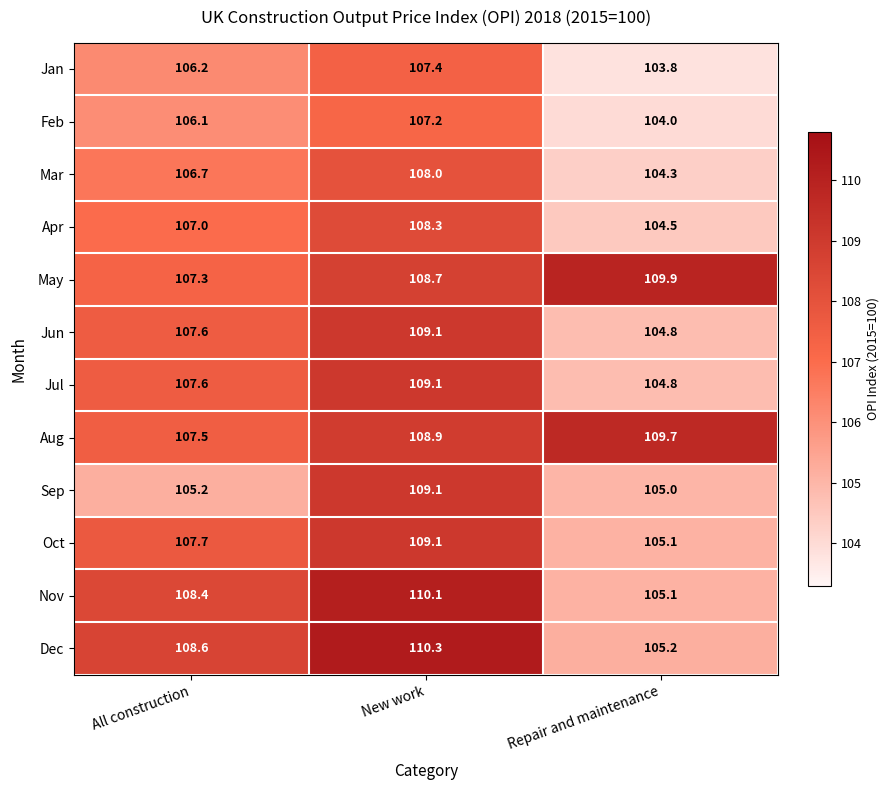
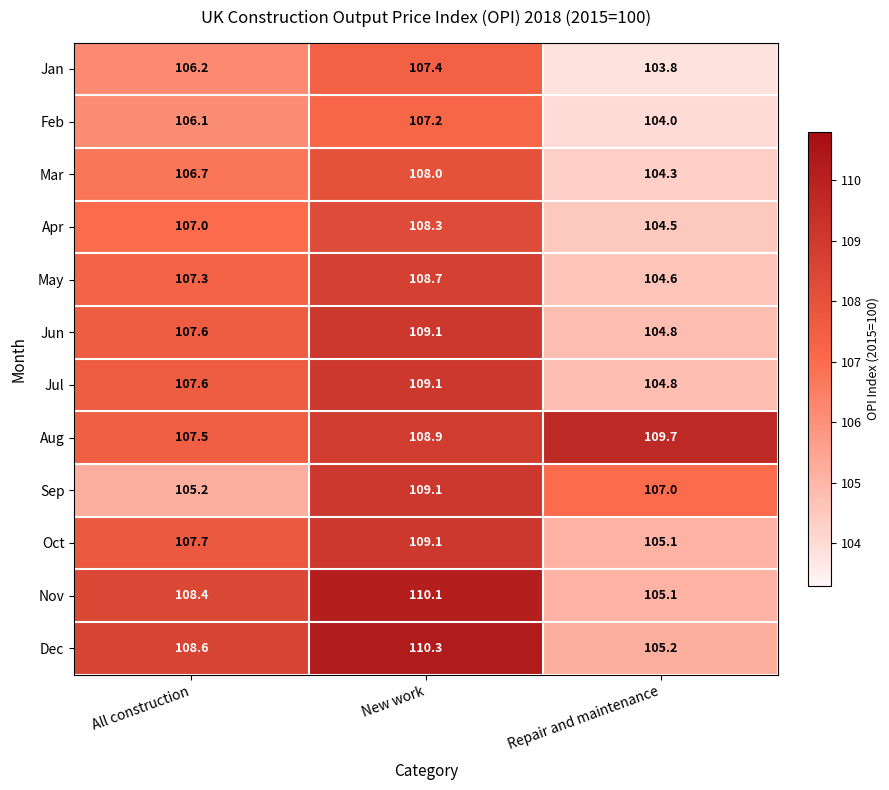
May, Repair and maintenance: 109.9 -> 104.6
Sep, Repair and maintenance: 105.0 -> 107.0
